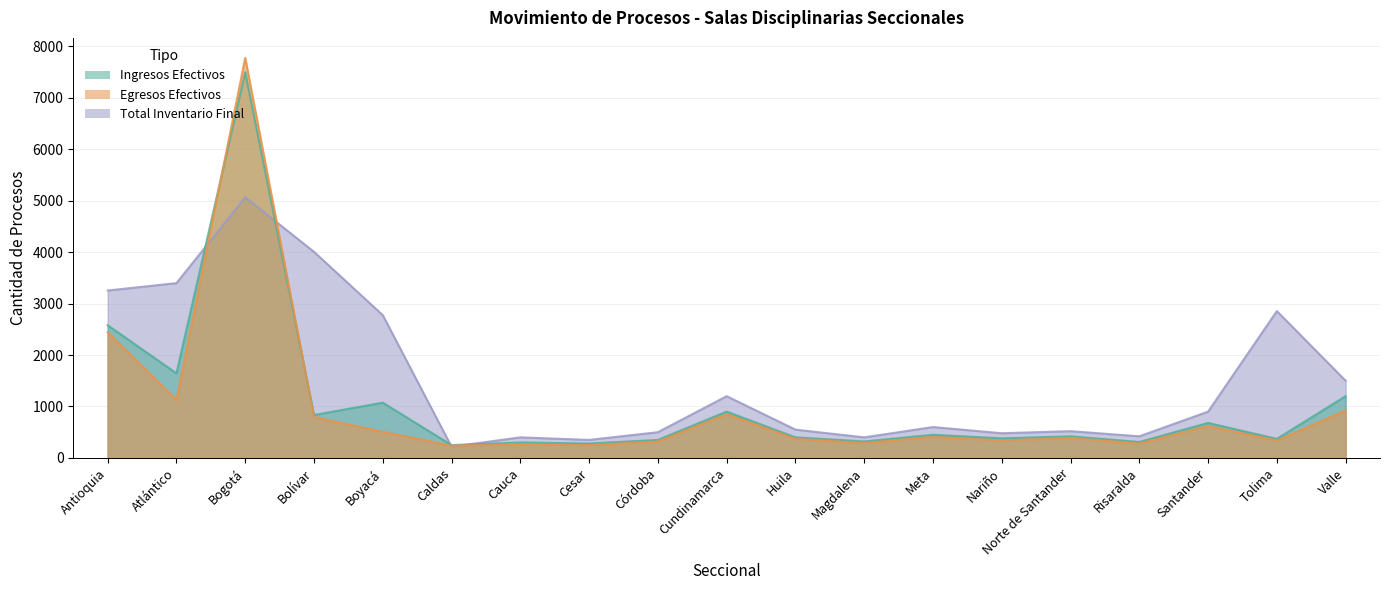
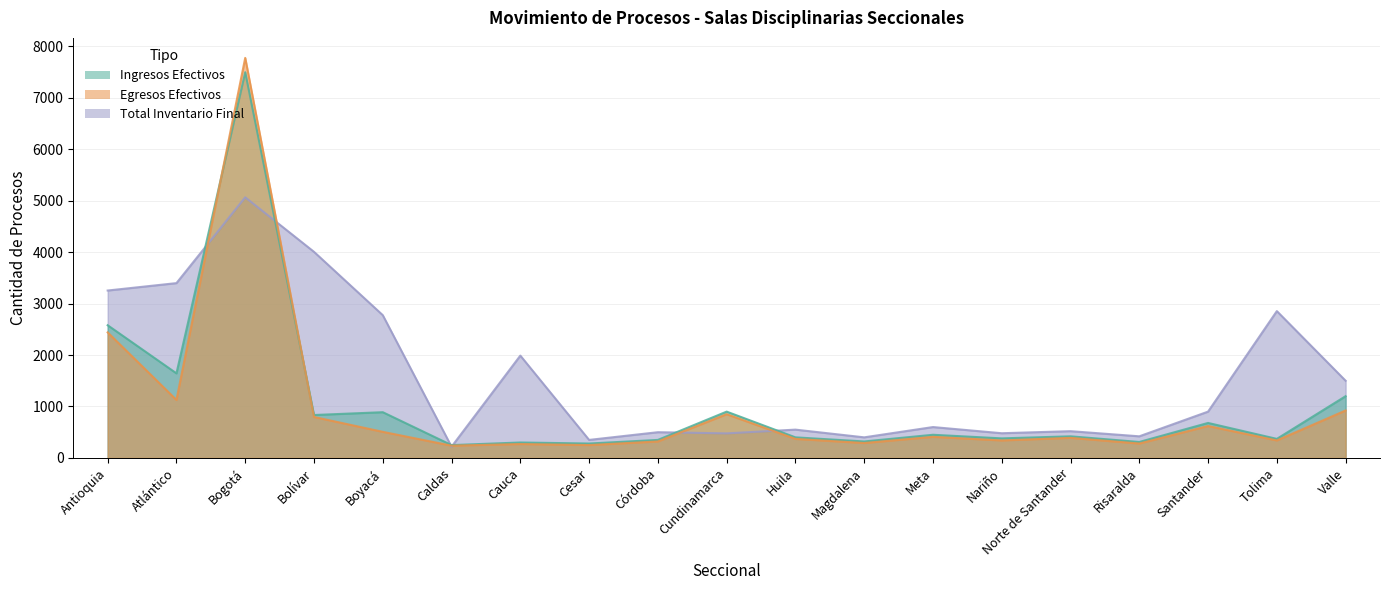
Ingresos Efectivos, Boyacá: 1100 -> 900
Total Inventario Final, Cauca: 400 -> 2000
Total Inventario Final, Cundinamarca: 1200 -> 500
